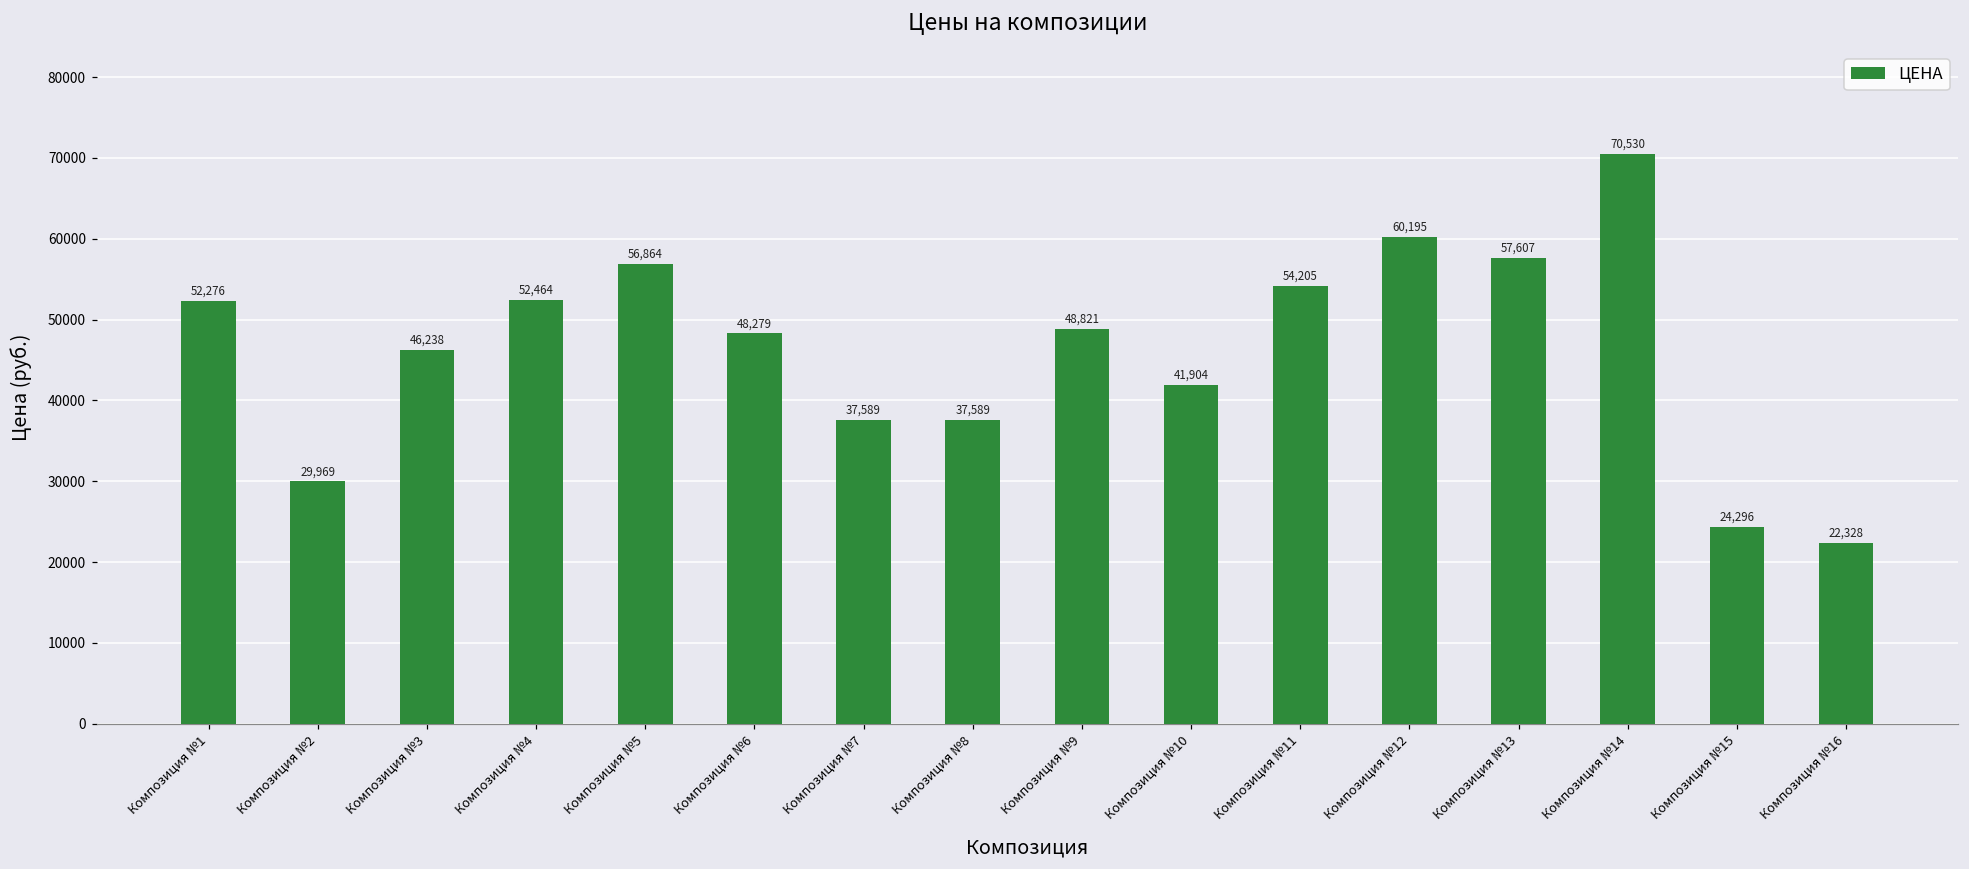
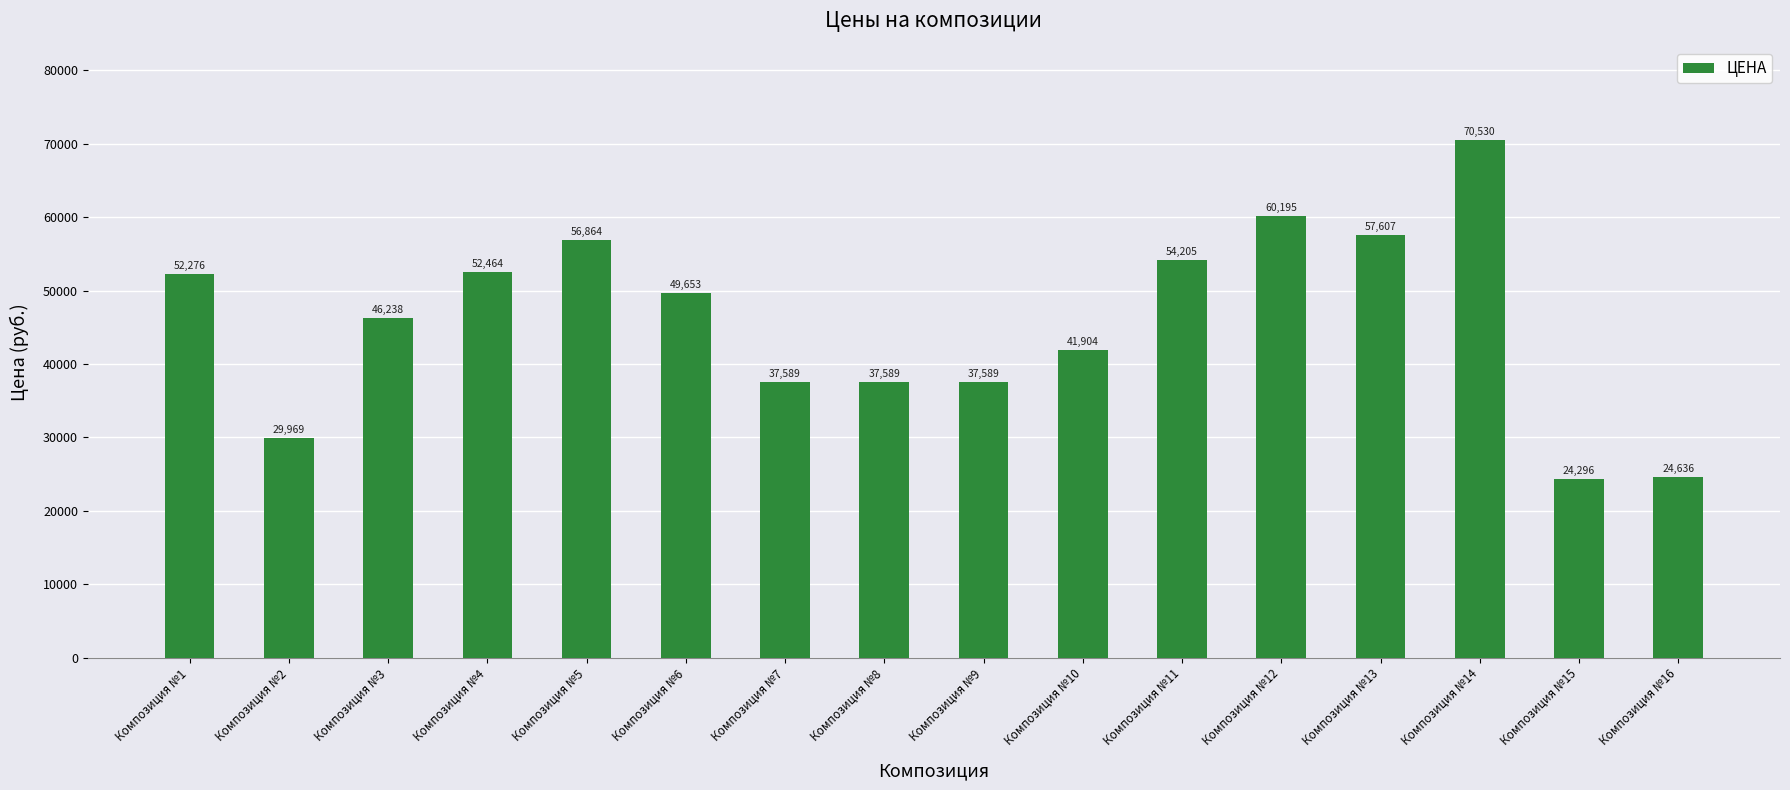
Композиция №6: 48,279 -> 49,653
Композиция №9: 48,821 -> 37,589
Композиция №16: 22,328 -> 24,636
